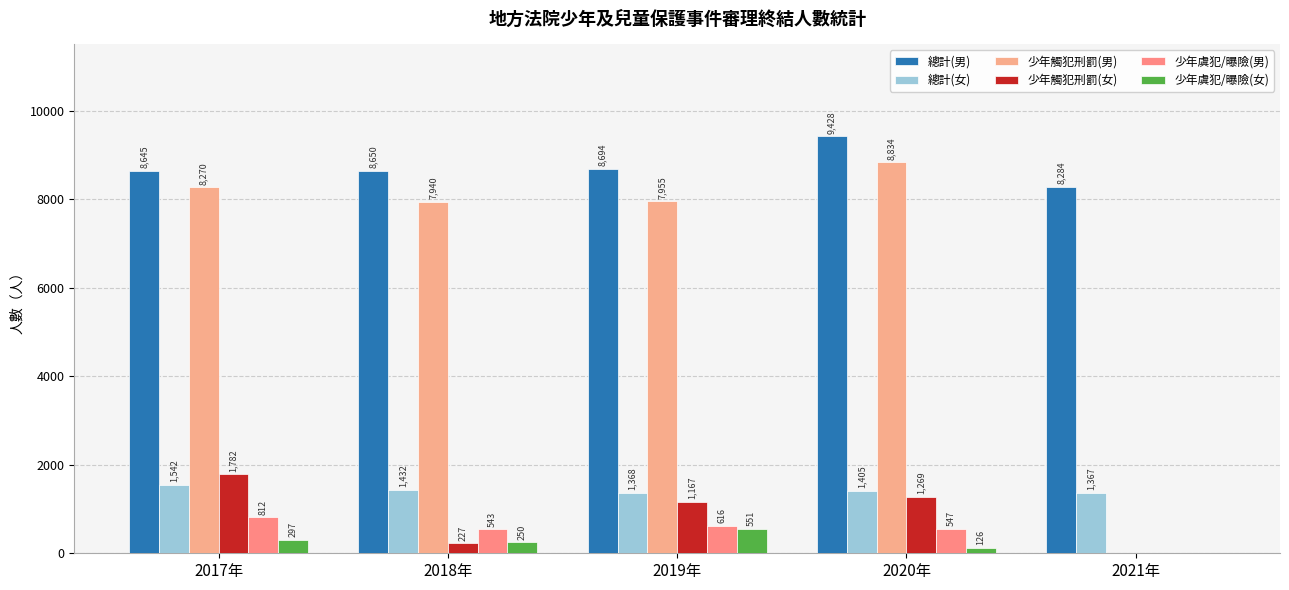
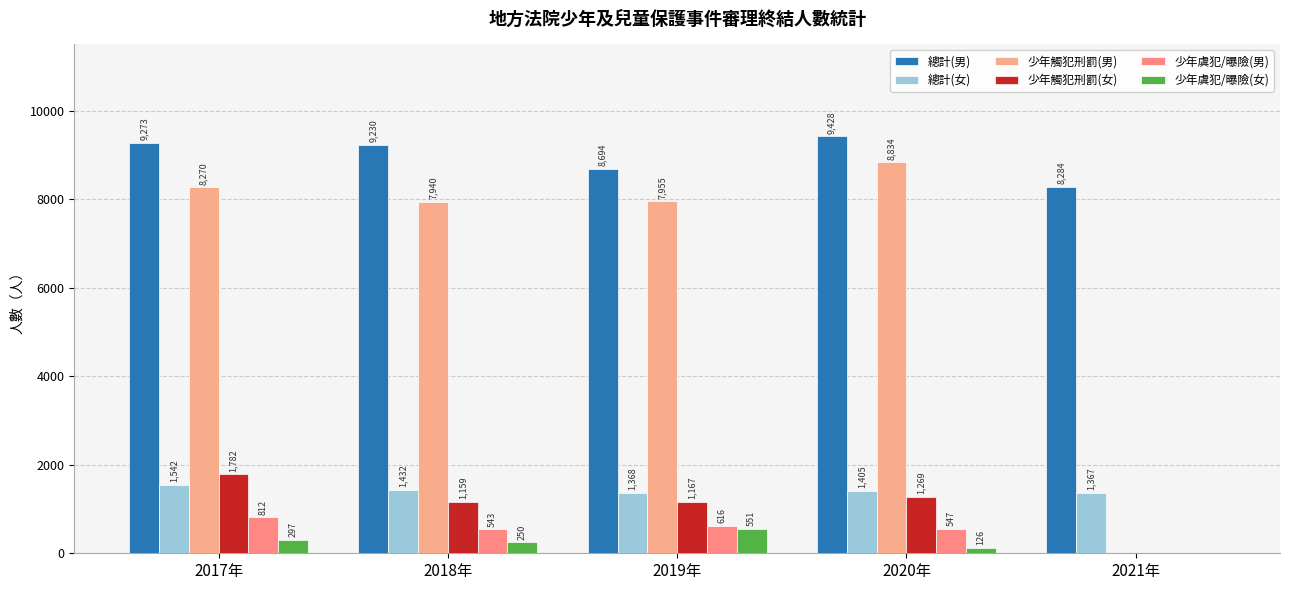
總計(男), 2017年: 8,645 -> 9,273
總計(男), 2018年: 8,650 -> 9,230
少年觸犯刑罰(女), 2018年: 227 -> 1,159
